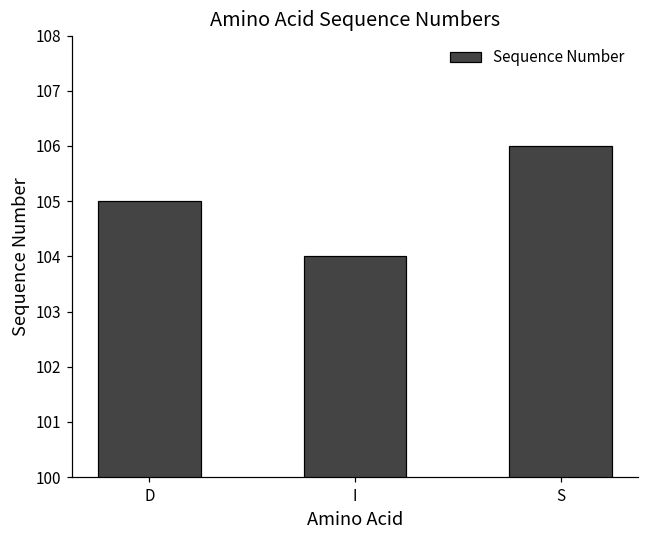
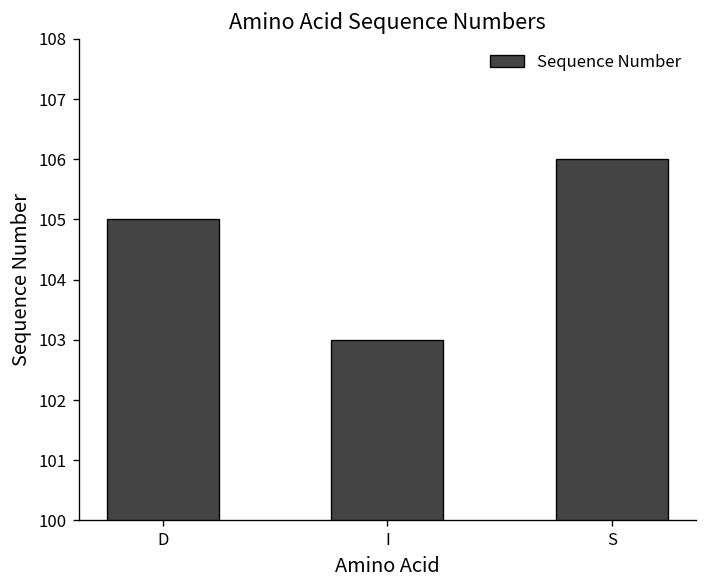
I: 104 -> 103
